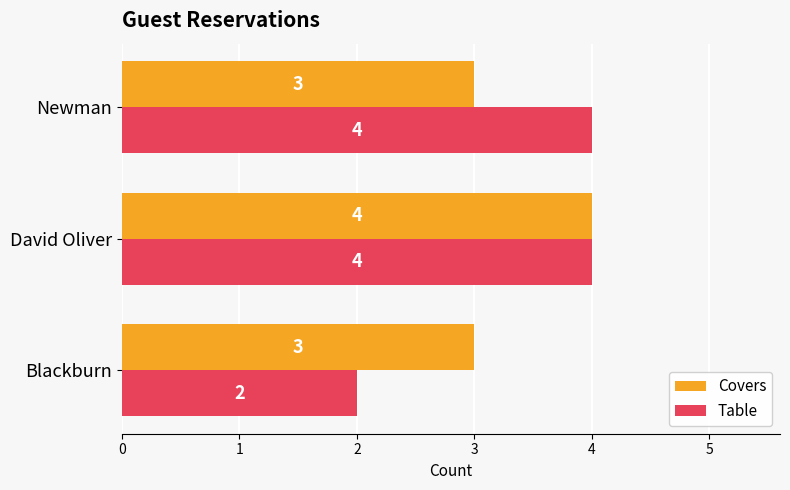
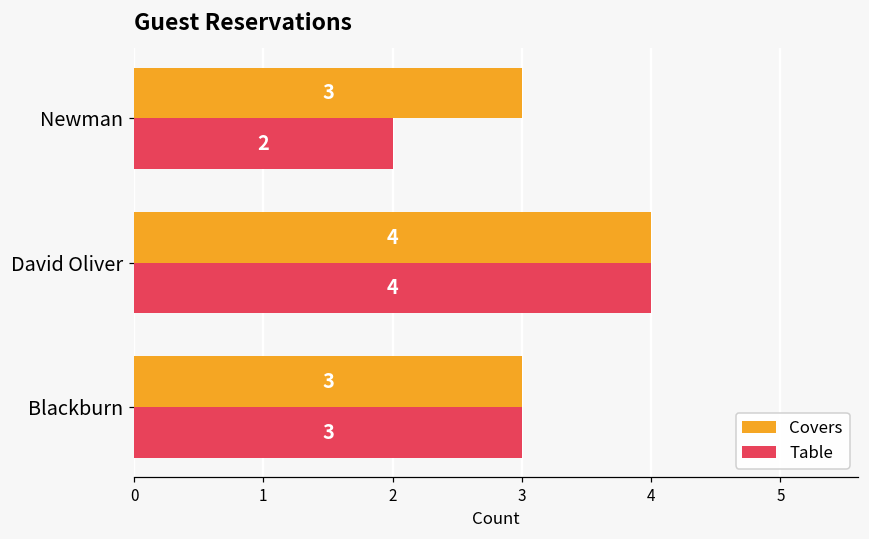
Table, Newman: 4 -> 2
Table, Blackburn: 2 -> 3
